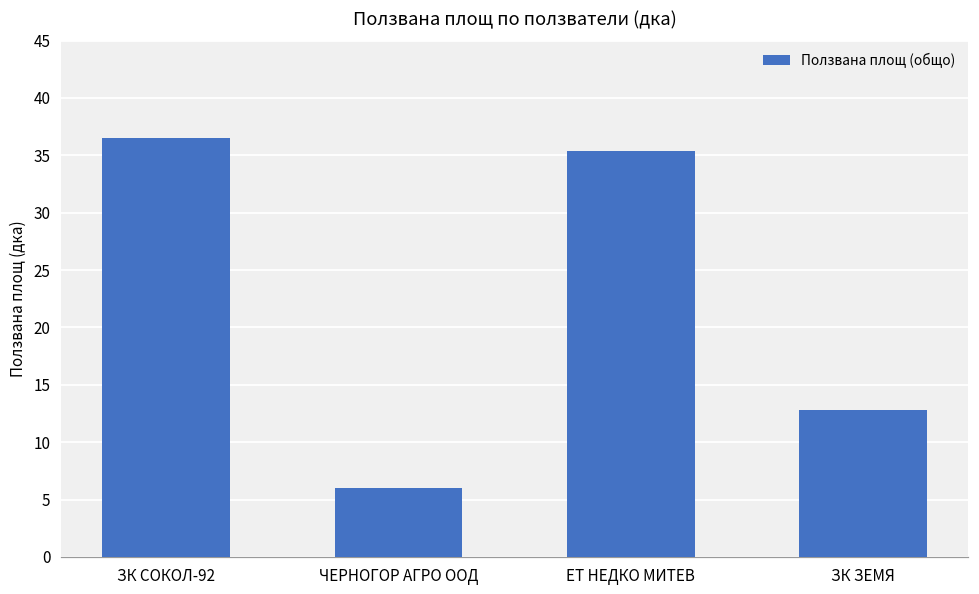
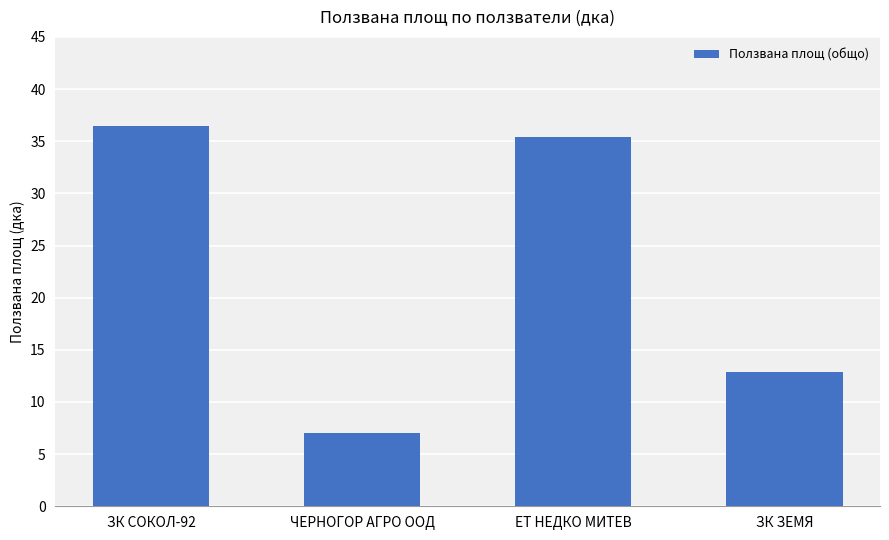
ЧЕРНОГОР АГРО ООД: 6.0 -> 7.0
